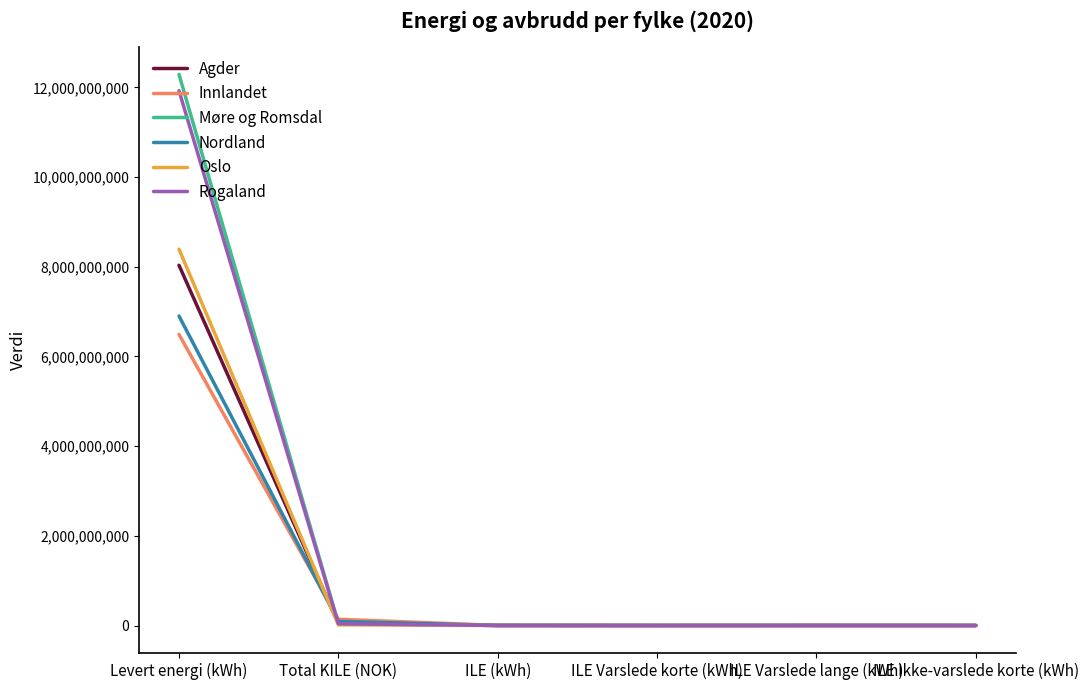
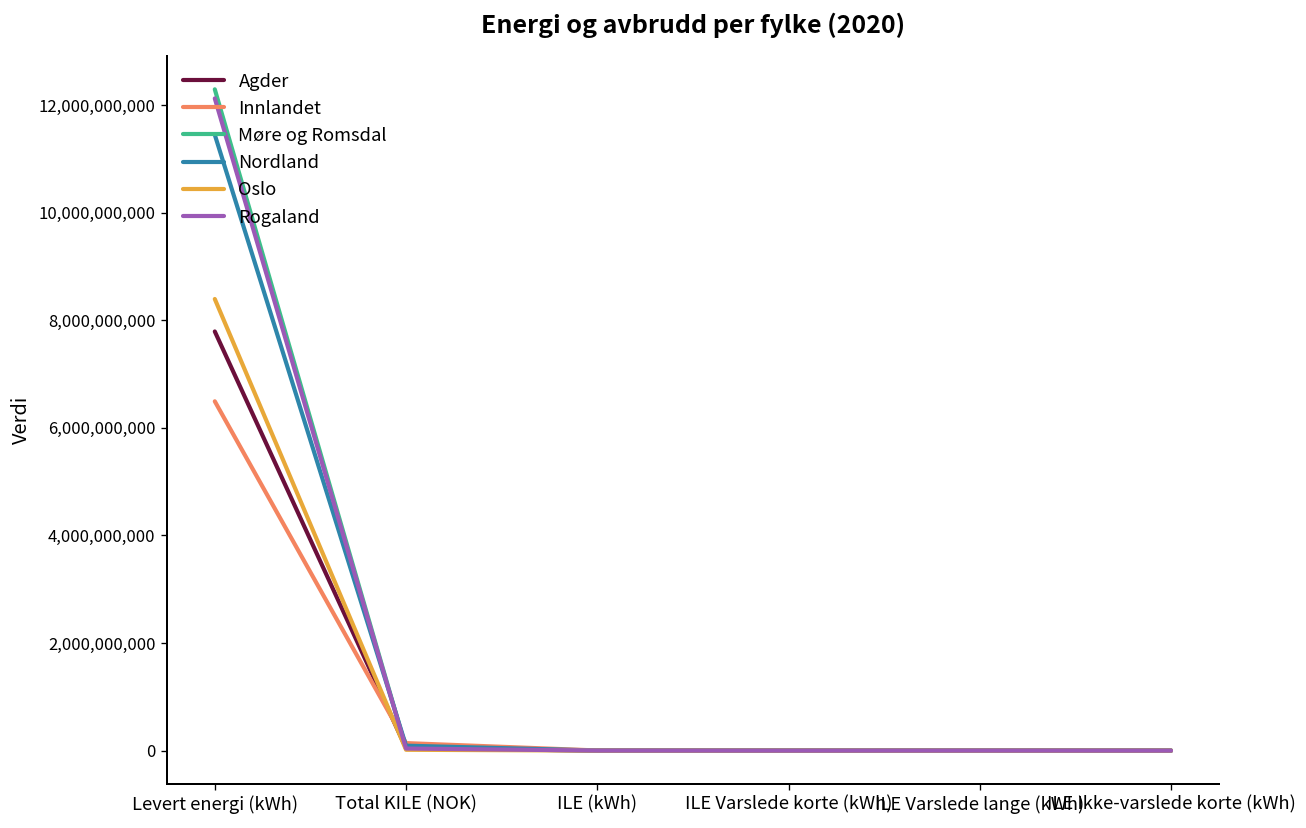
Agder, Levert energi (kWh): 8,000,000,000 -> 7,800,000,000
Nordland, Levert energi (kWh): 6,900,000,000 -> 11,400,000,000
Rogaland, Levert energi (kWh): 11,900,000,000 -> 12,100,000,000
